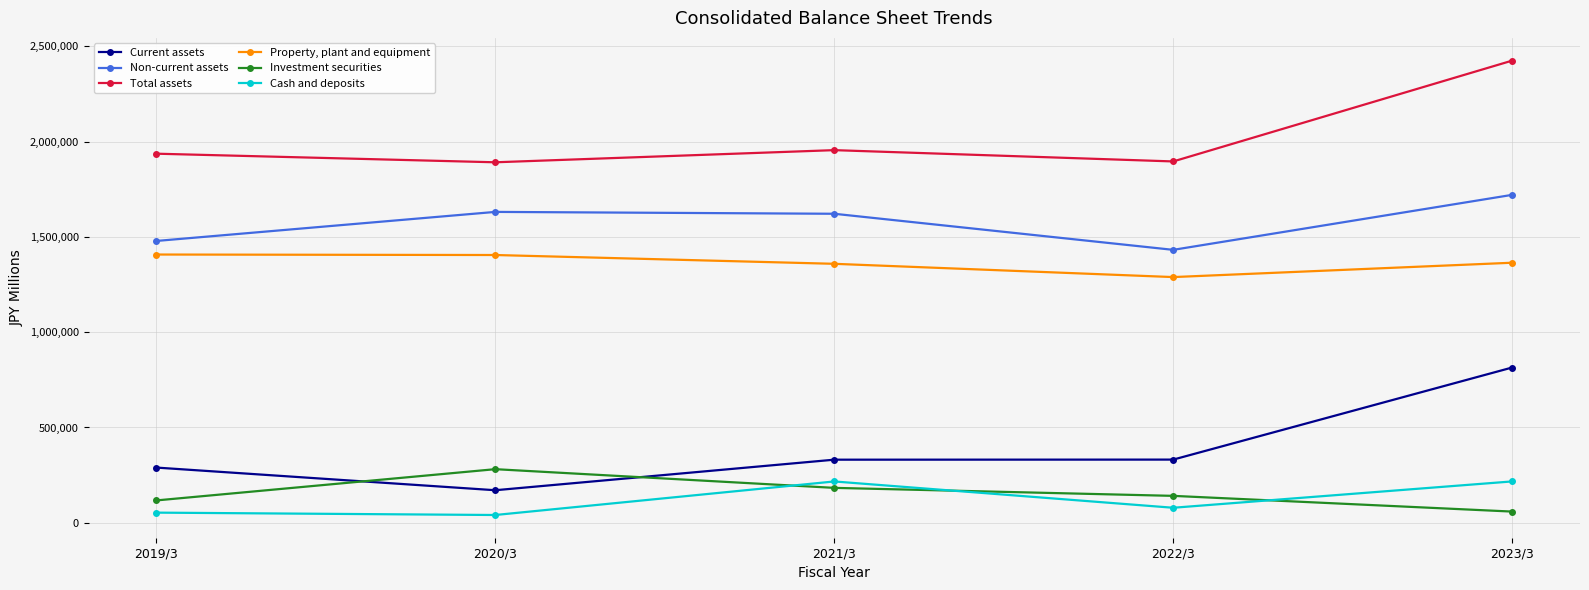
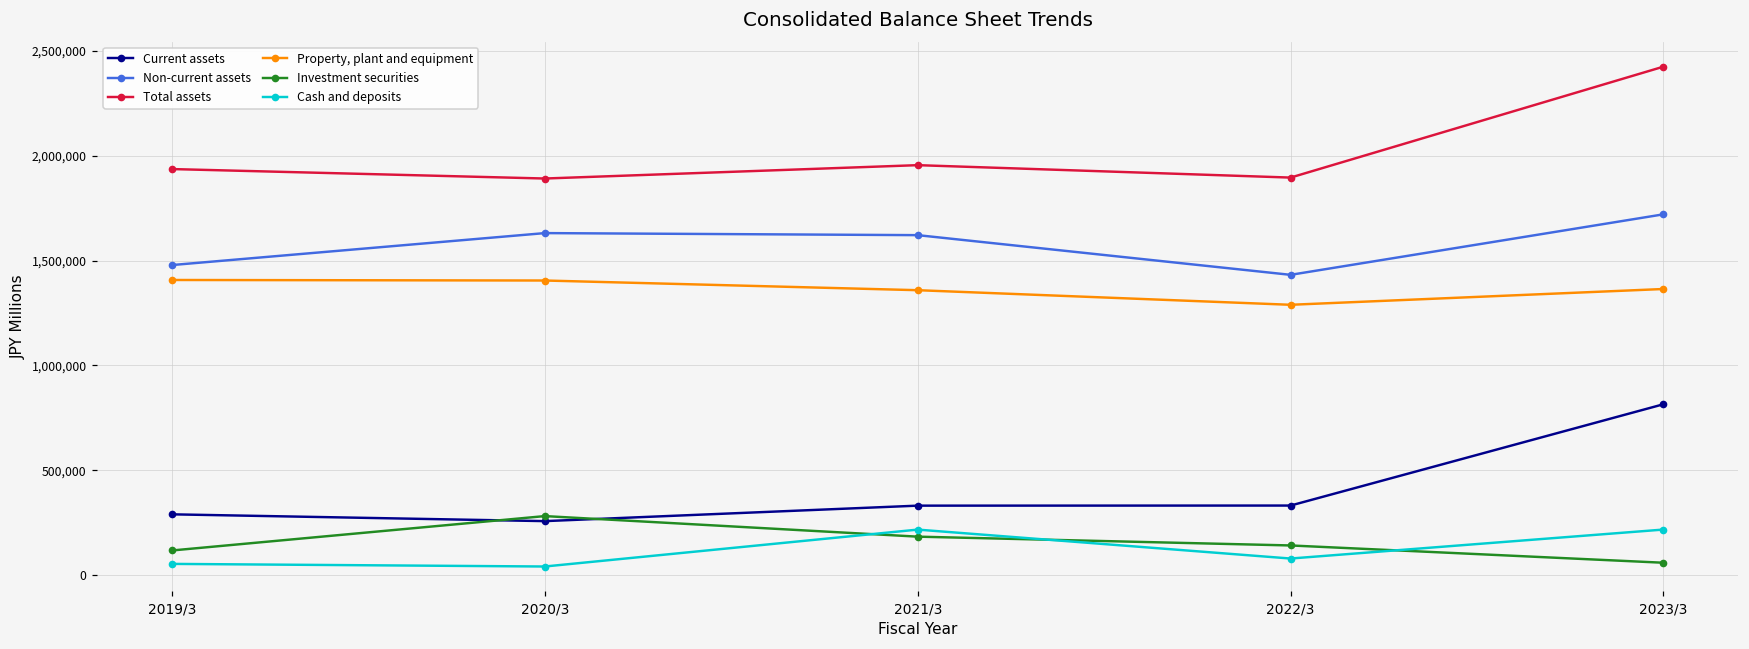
Current assets, 2020/3: 170,000 -> 260,000
